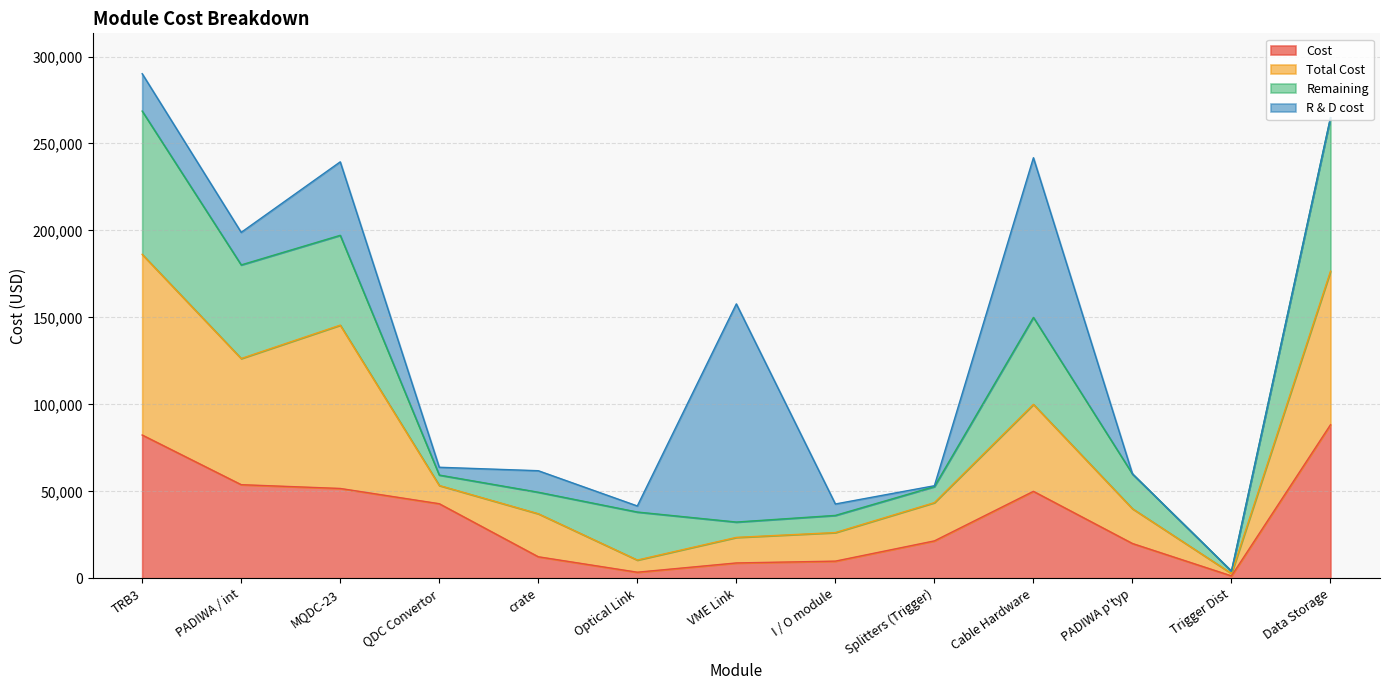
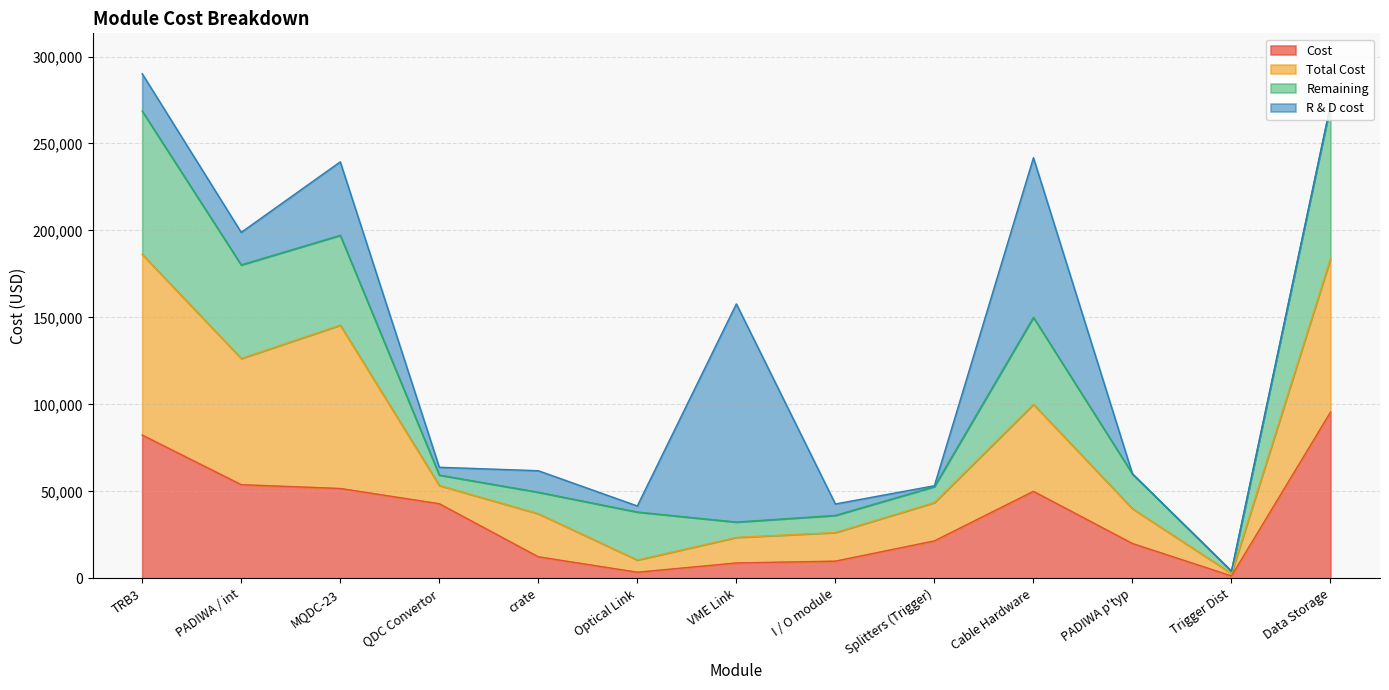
Cost, Data Storage: 88,000 -> 96,000
